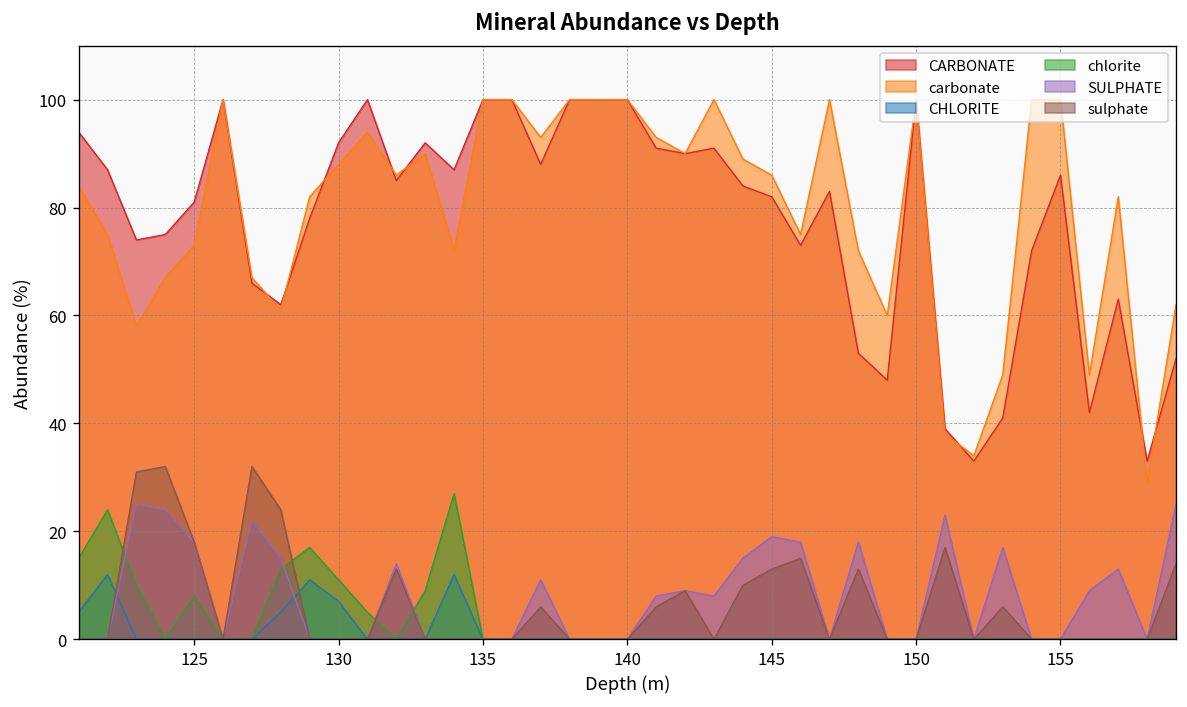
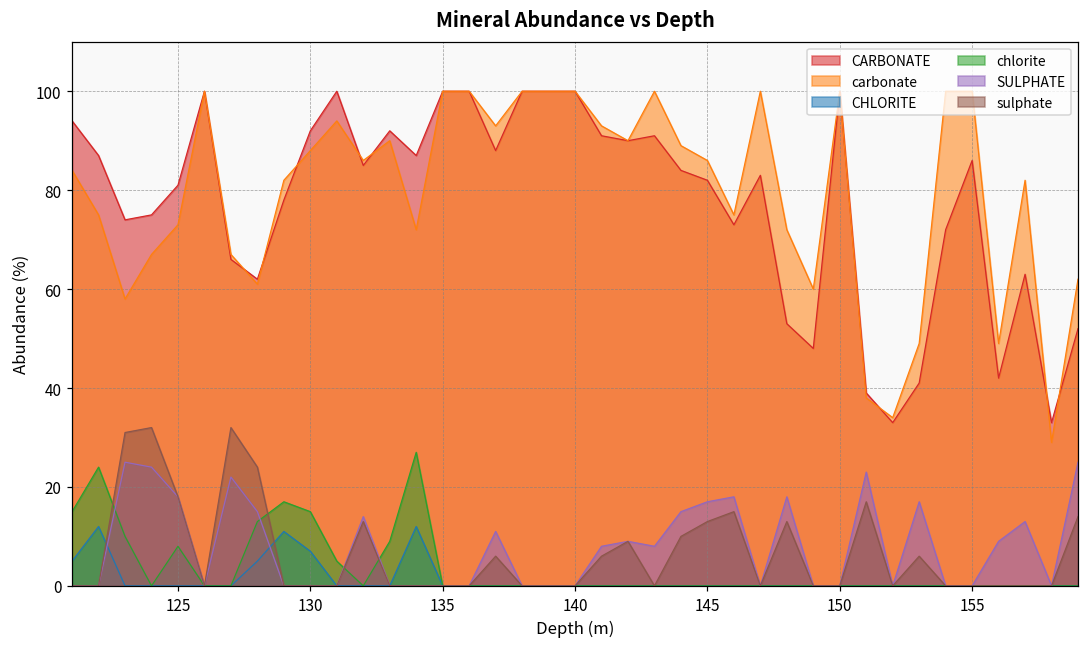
chlorite, 130: 11 -> 15
SULPHATE, 145: 19 -> 17
